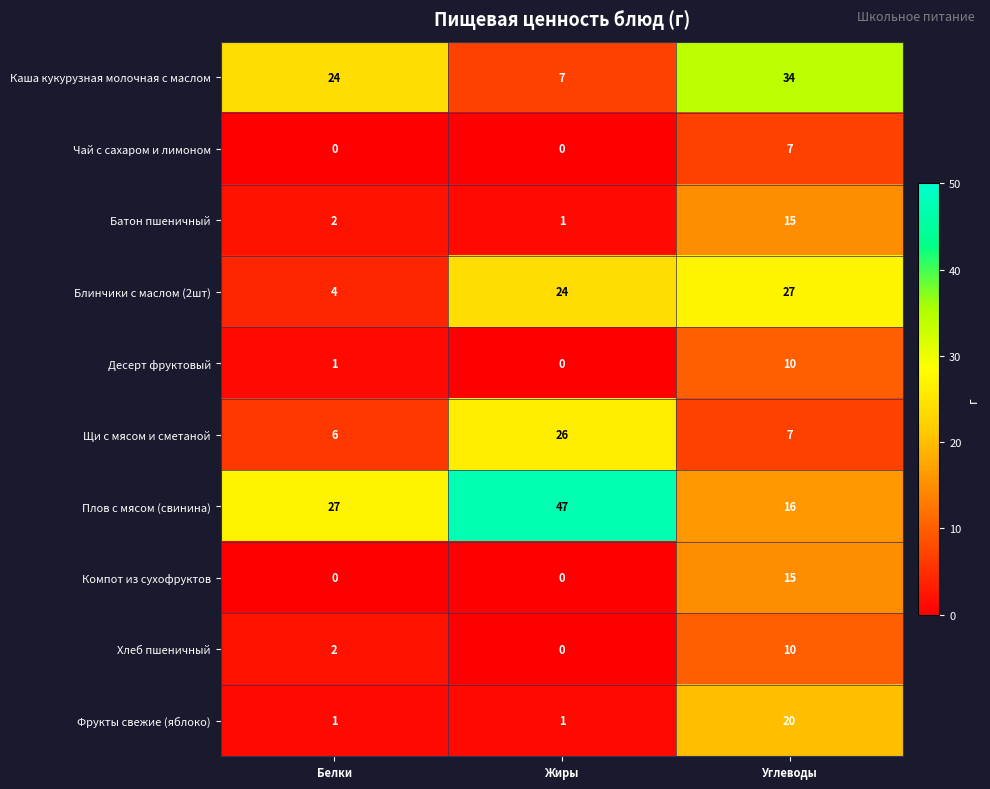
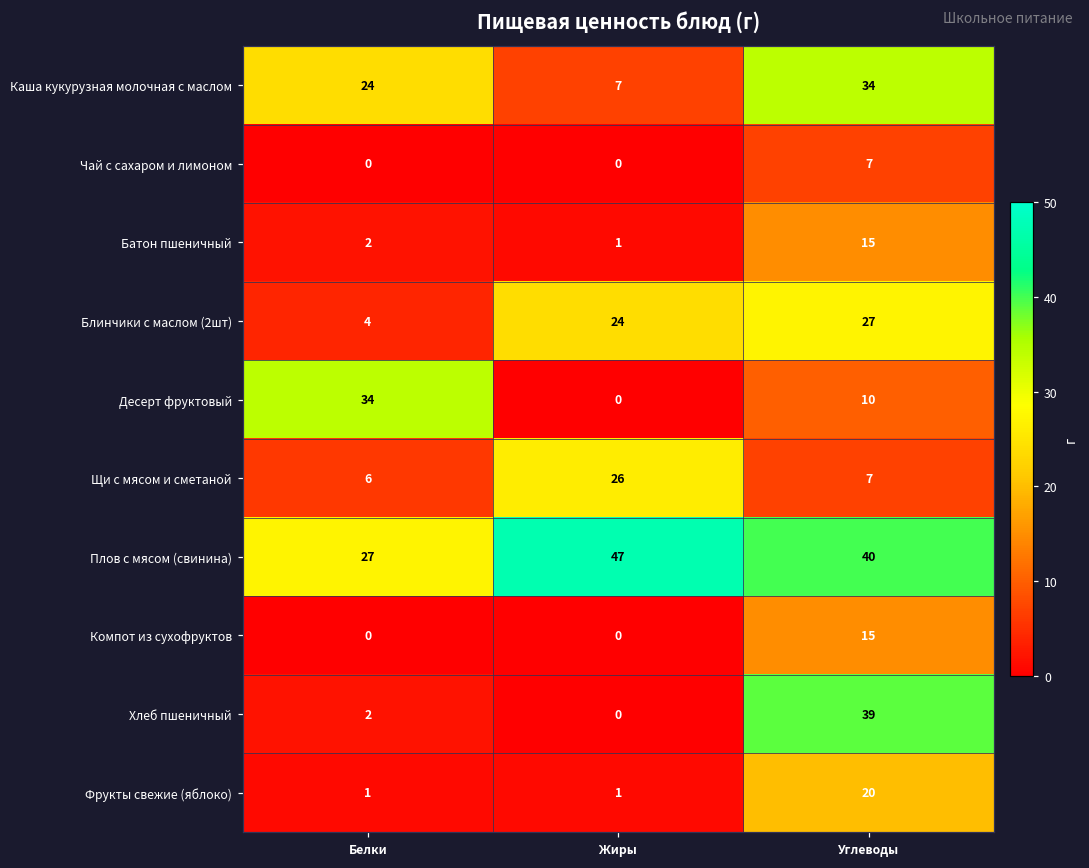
Десерт фруктовый, Белки: 1 -> 34
Плов с мясом (свинина), Углеводы: 16 -> 40
Хлеб пшеничный, Углеводы: 10 -> 39
